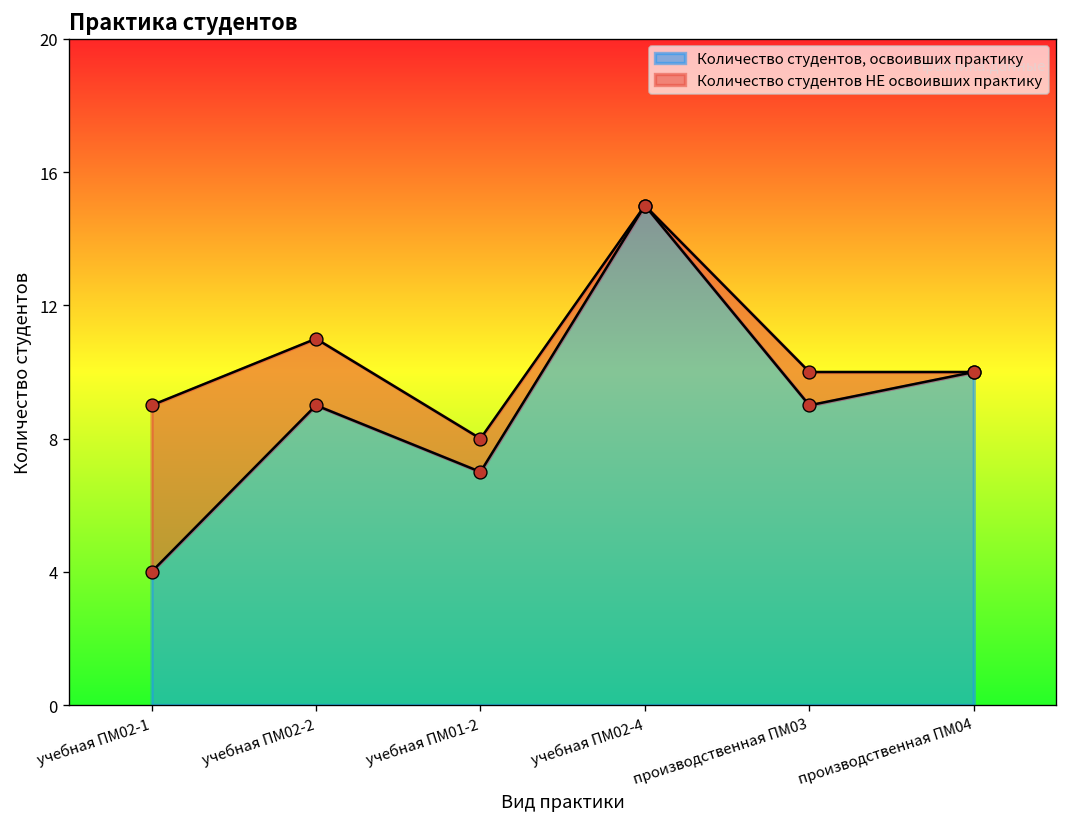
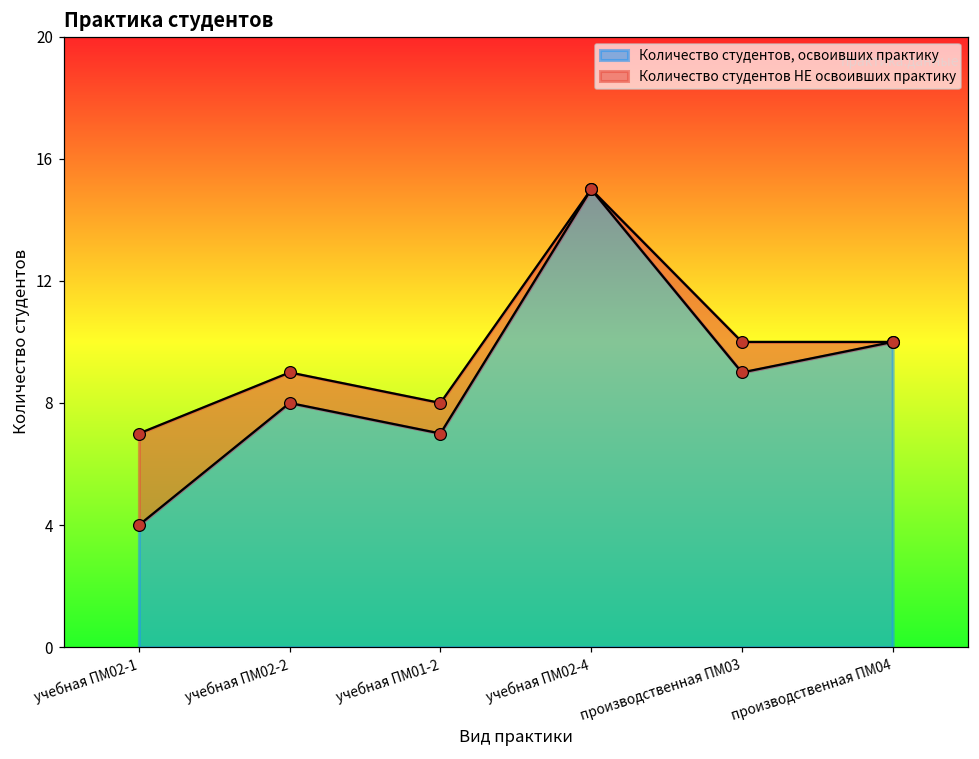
Количество студентов НЕ освоивших практику, учебная ПМ02-1: 5 -> 3
Количество студентов, освоивших практику, учебная ПМ02-2: 9 -> 8
Количество студентов НЕ освоивших практику, учебная ПМ02-2: 2 -> 1
